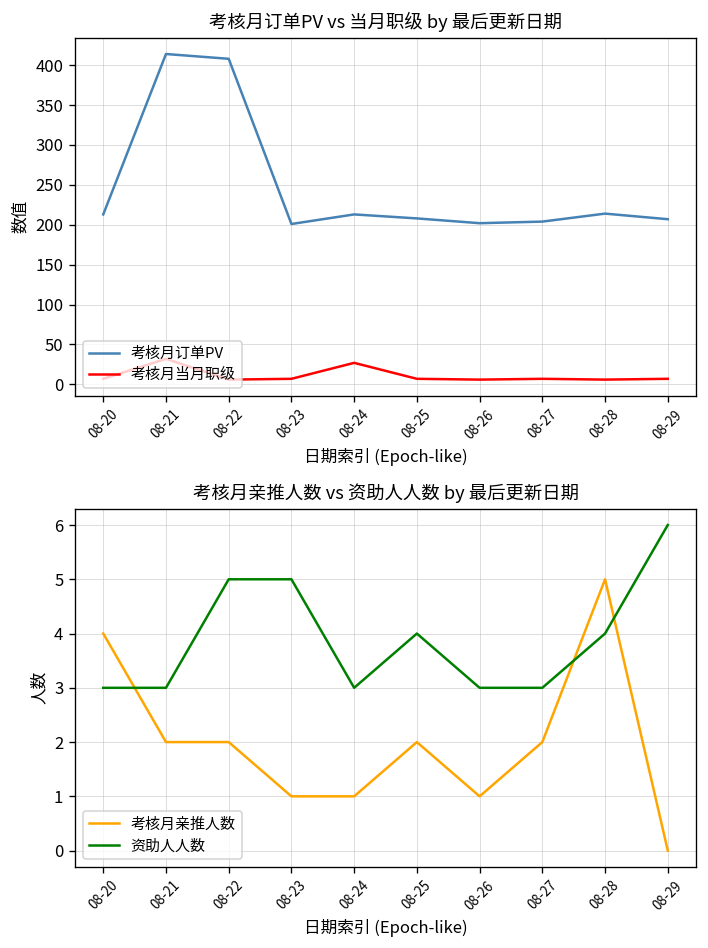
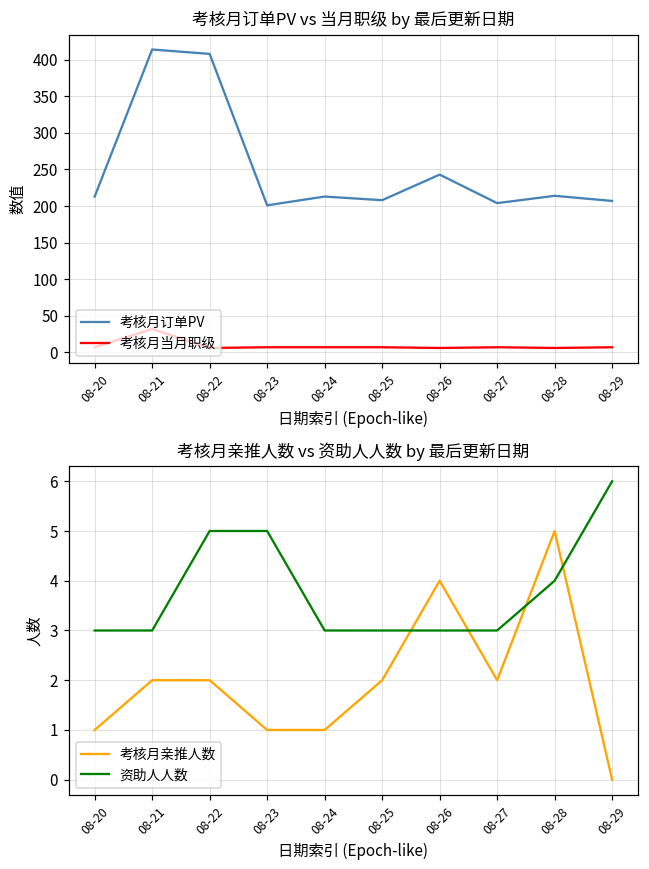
考核月订单PV vs 当月职级 by 最后更新日期, 考核月当月职级, 08-24: 30 -> 10
考核月订单PV vs 当月职级 by 最后更新日期, 考核月订单PV, 08-26: 200 -> 240
考核月亲推人数 vs 资助人人数 by 最后更新日期, 考核月亲推人数, 08-20: 4 -> 1
考核月亲推人数 vs 资助人人数 by 最后更新日期, 资助人人数, 08-25: 4 -> 3
考核月亲推人数 vs 资助人人数 by 最后更新日期, 考核月亲推人数, 08-26: 1 -> 4
